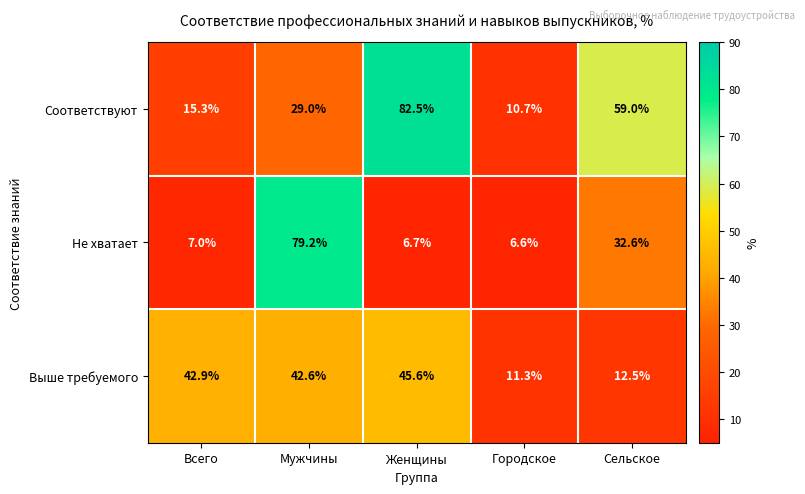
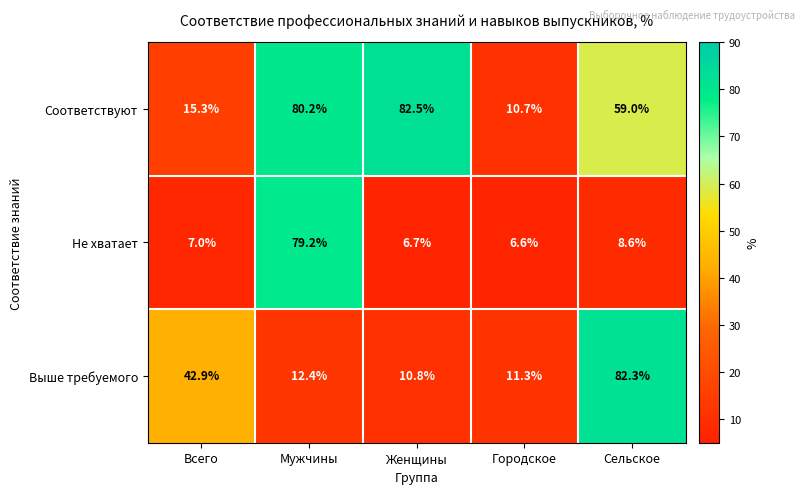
Соответствуют, Мужчины: 29.0% -> 80.2%
Не хватает, Сельское: 32.6% -> 8.6%
Выше требуемого, Мужчины: 42.6% -> 12.4%
Выше требуемого, Женщины: 45.6% -> 10.8%
Выше требуемого, Сельское: 12.5% -> 82.3%
